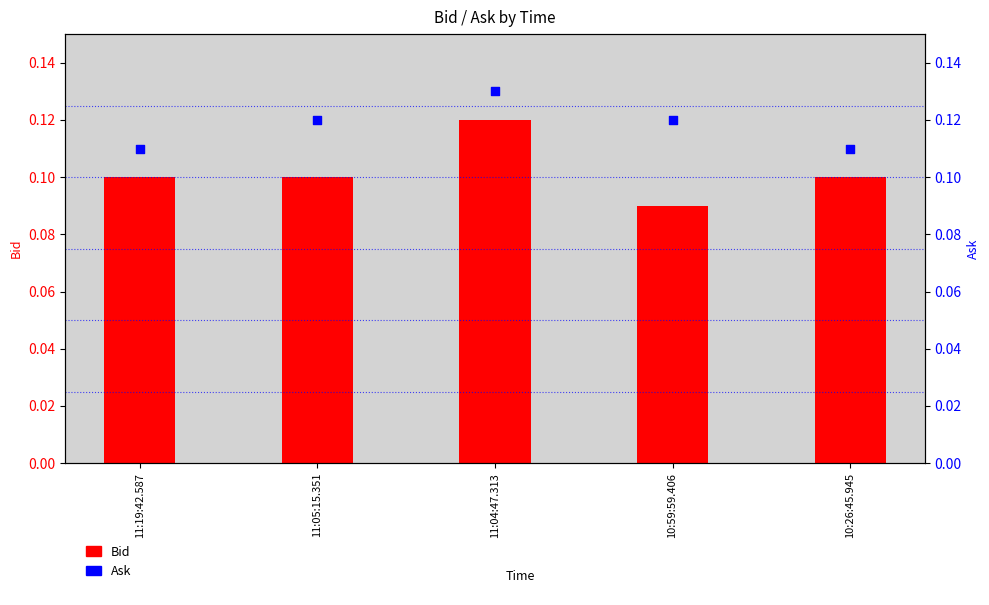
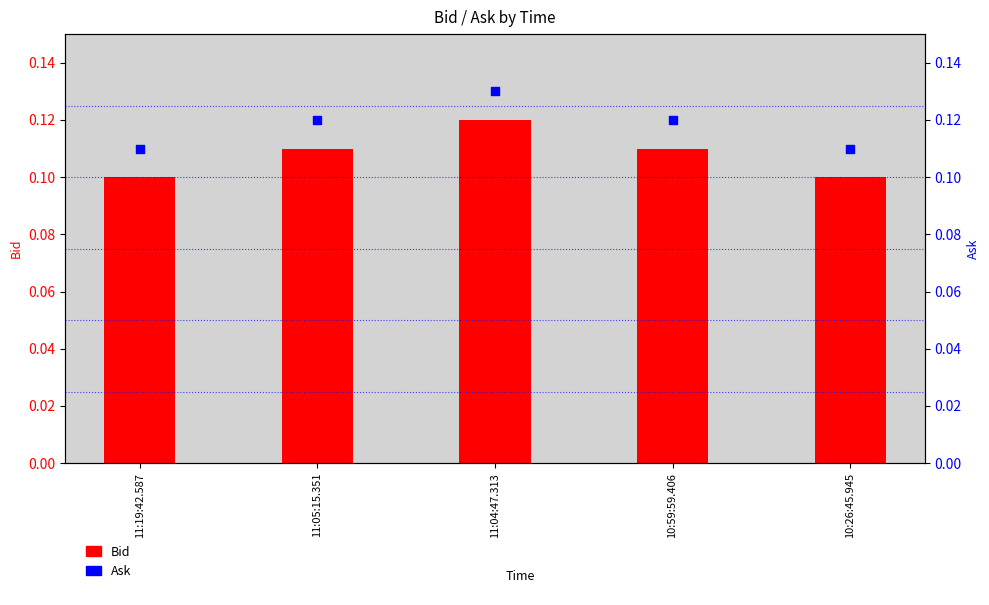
Bid, 11:05:15.351: 0.10 -> 0.11
Bid, 10:59:59.406: 0.09 -> 0.11
